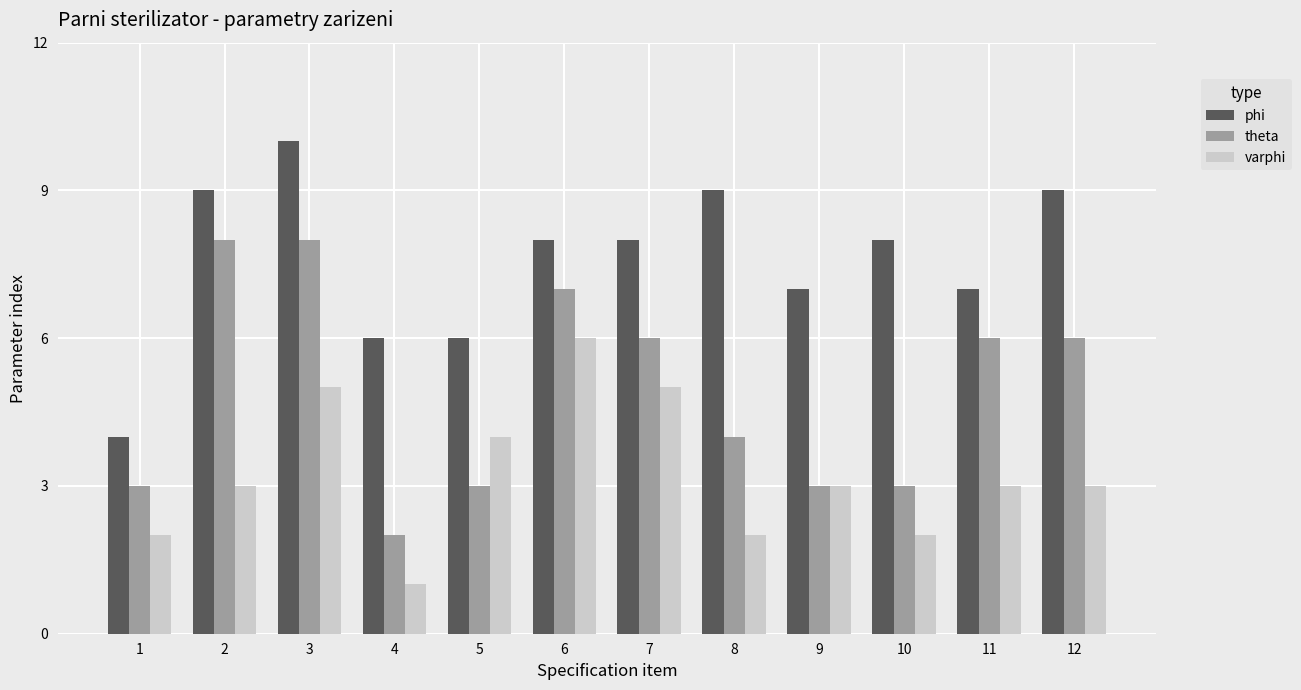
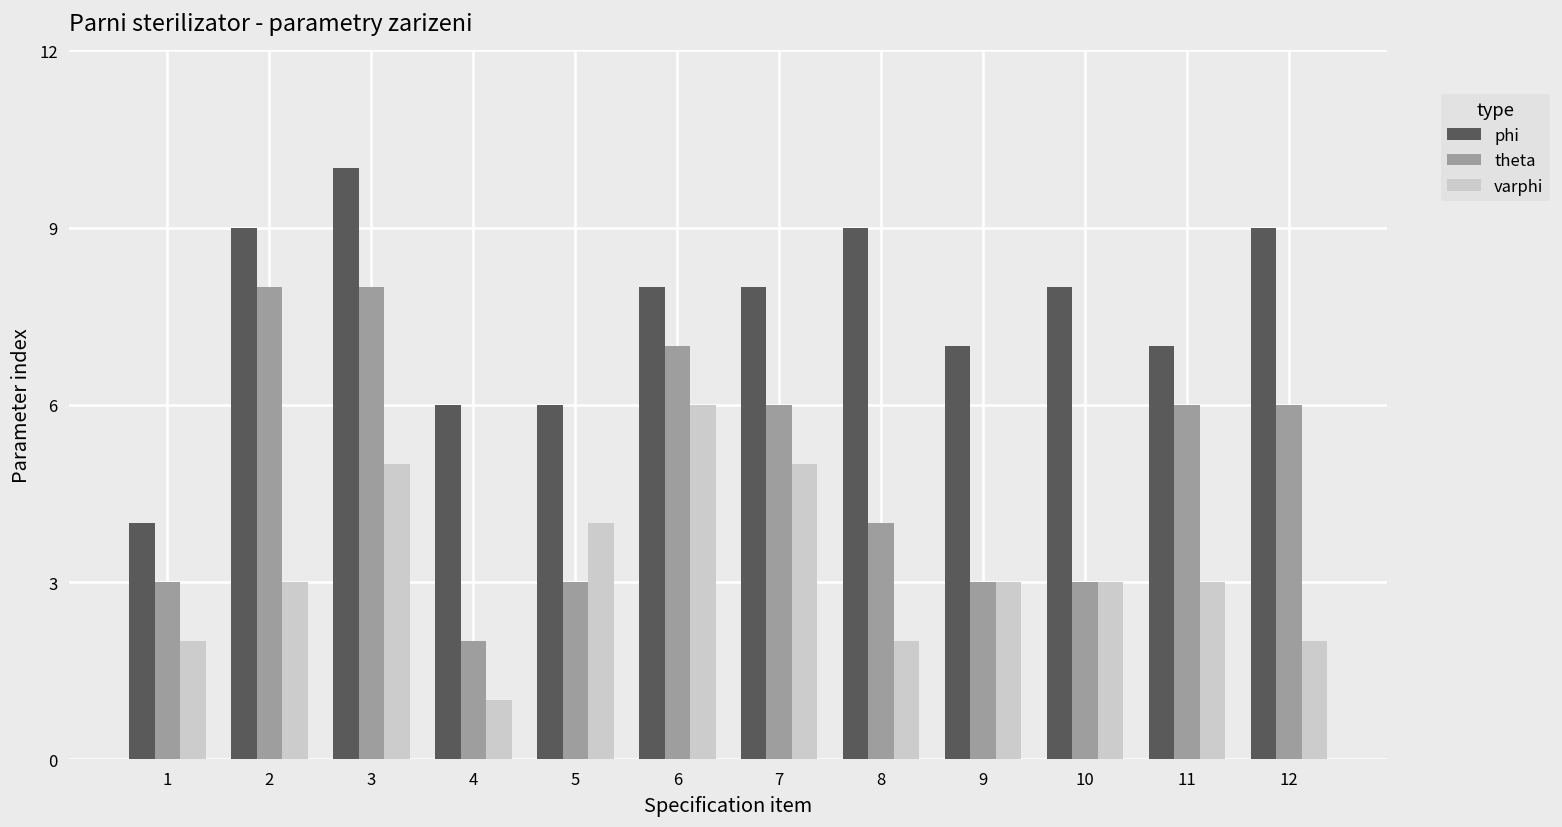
varphi, 10: 2 -> 3
varphi, 12: 3 -> 2
